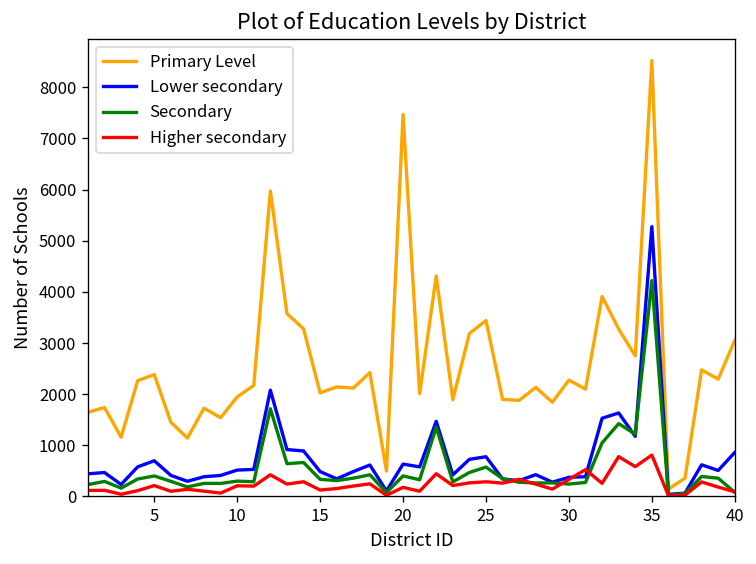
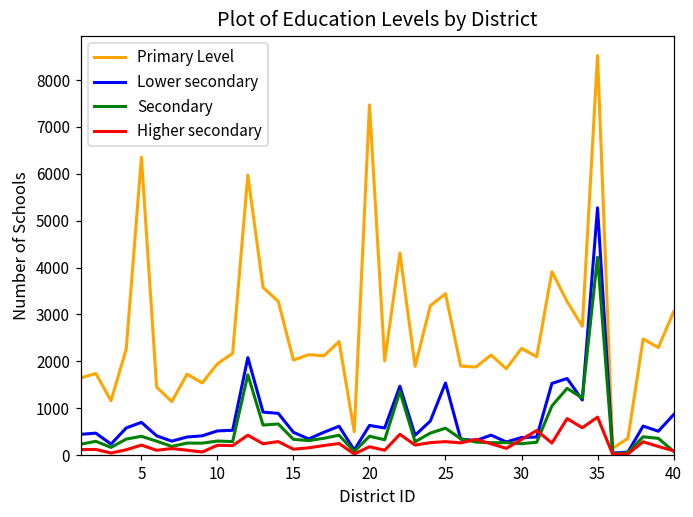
Primary Level, 5: 2400 -> 6400
Lower secondary, 25: 800 -> 1500
